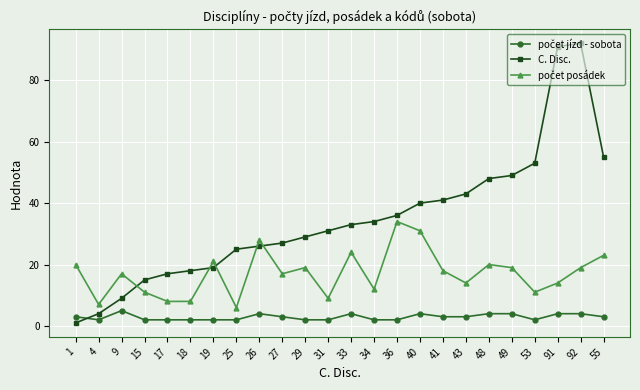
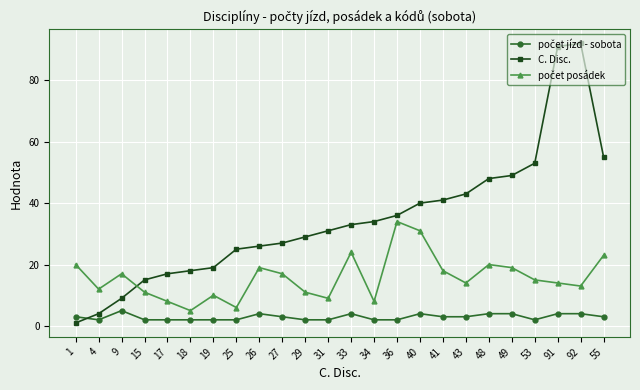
počet posádek, 4: 7 -> 12
počet posádek, 18: 8 -> 5
počet posádek, 19: 21 -> 10
počet posádek, 26: 28 -> 19
počet posádek, 29: 19 -> 11
počet posádek, 34: 12 -> 8
počet posádek, 53: 11 -> 15
počet posádek, 92: 19 -> 13
